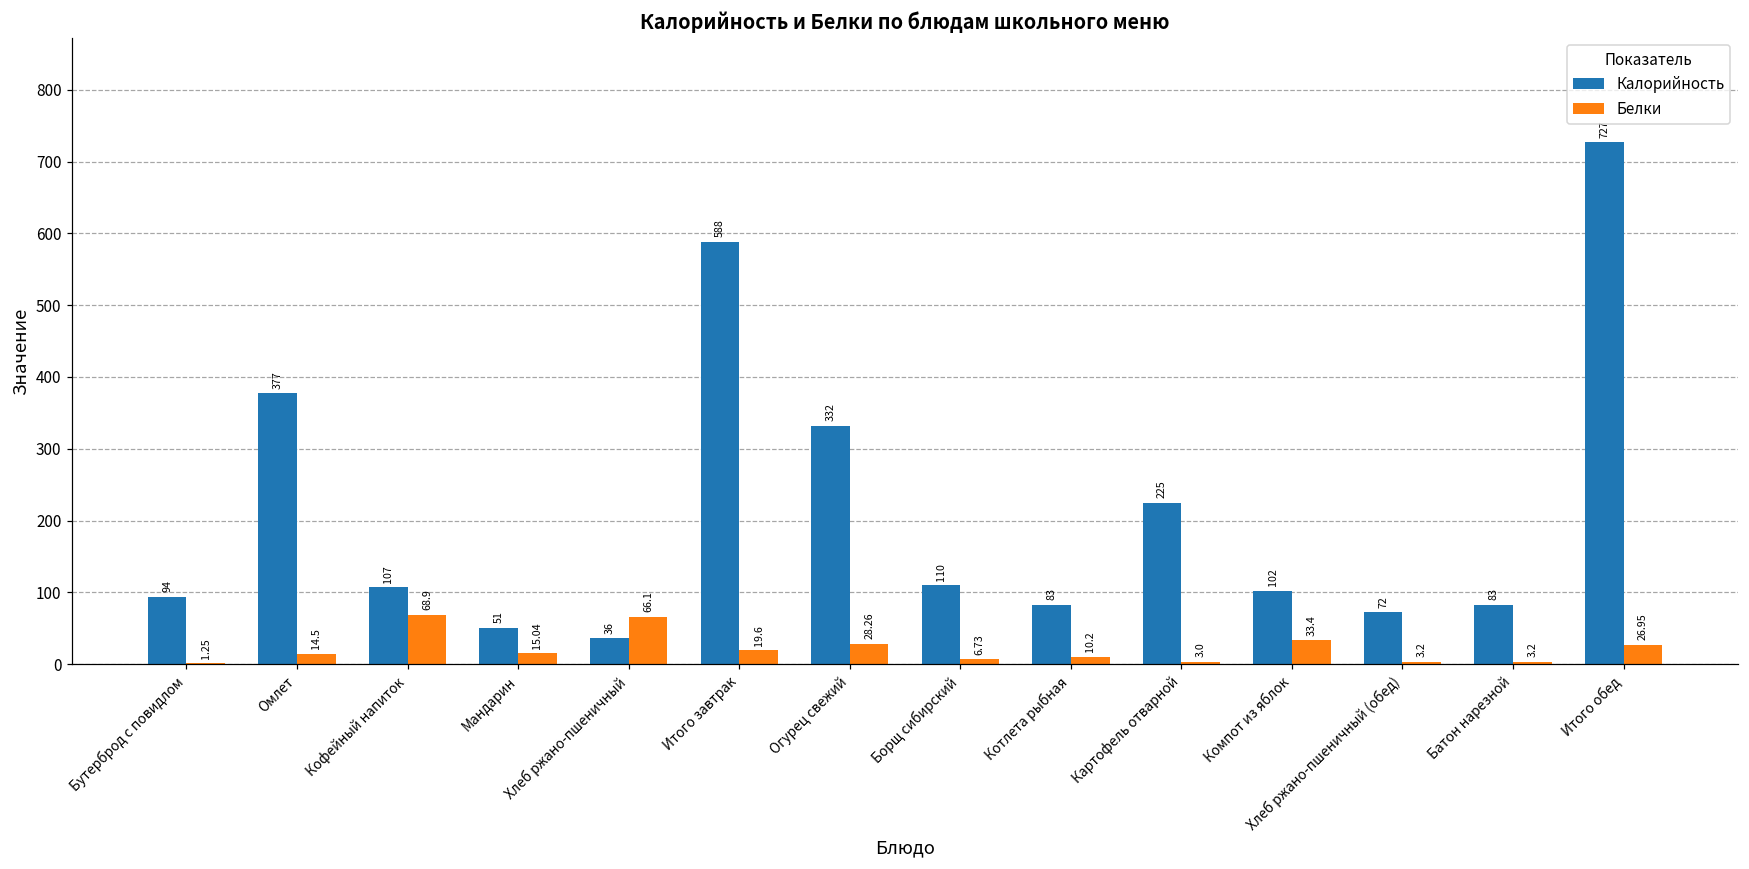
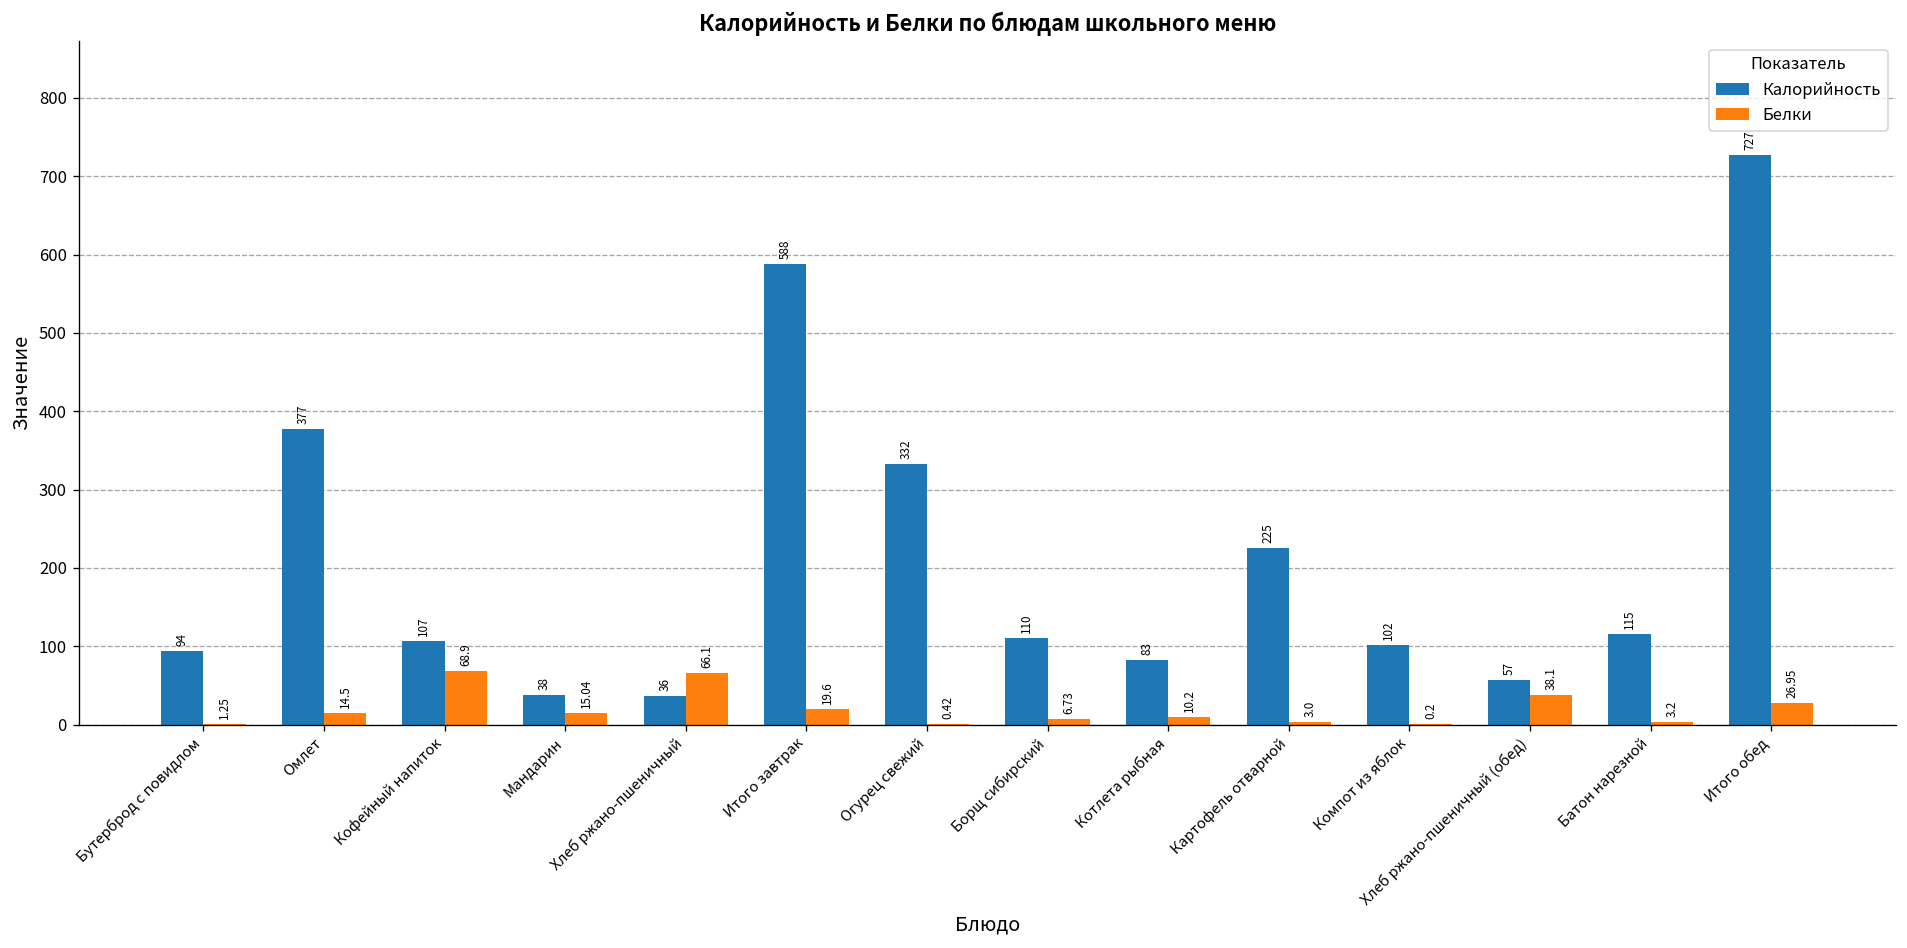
Калорийность, Мандарин: 51 -> 38
Белки, Огурец свежий: 28.26 -> 0.42
Белки, Компот из яблок: 33.4 -> 0.2
Калорийность, Хлеб ржано-пшеничный (обед): 72 -> 57
Белки, Хлеб ржано-пшеничный (обед): 3.2 -> 38.1
Калорийность, Батон нарезной: 83 -> 115
